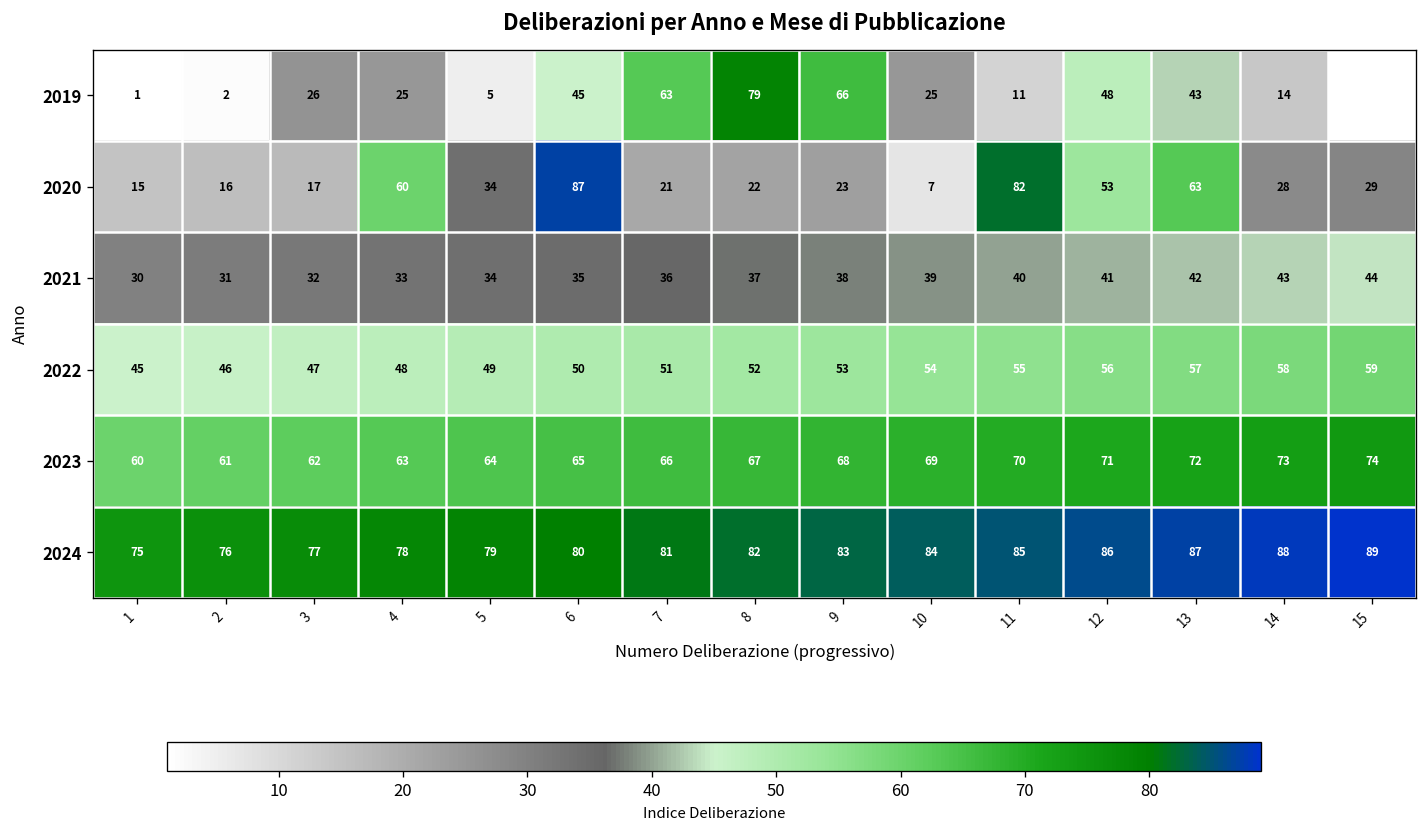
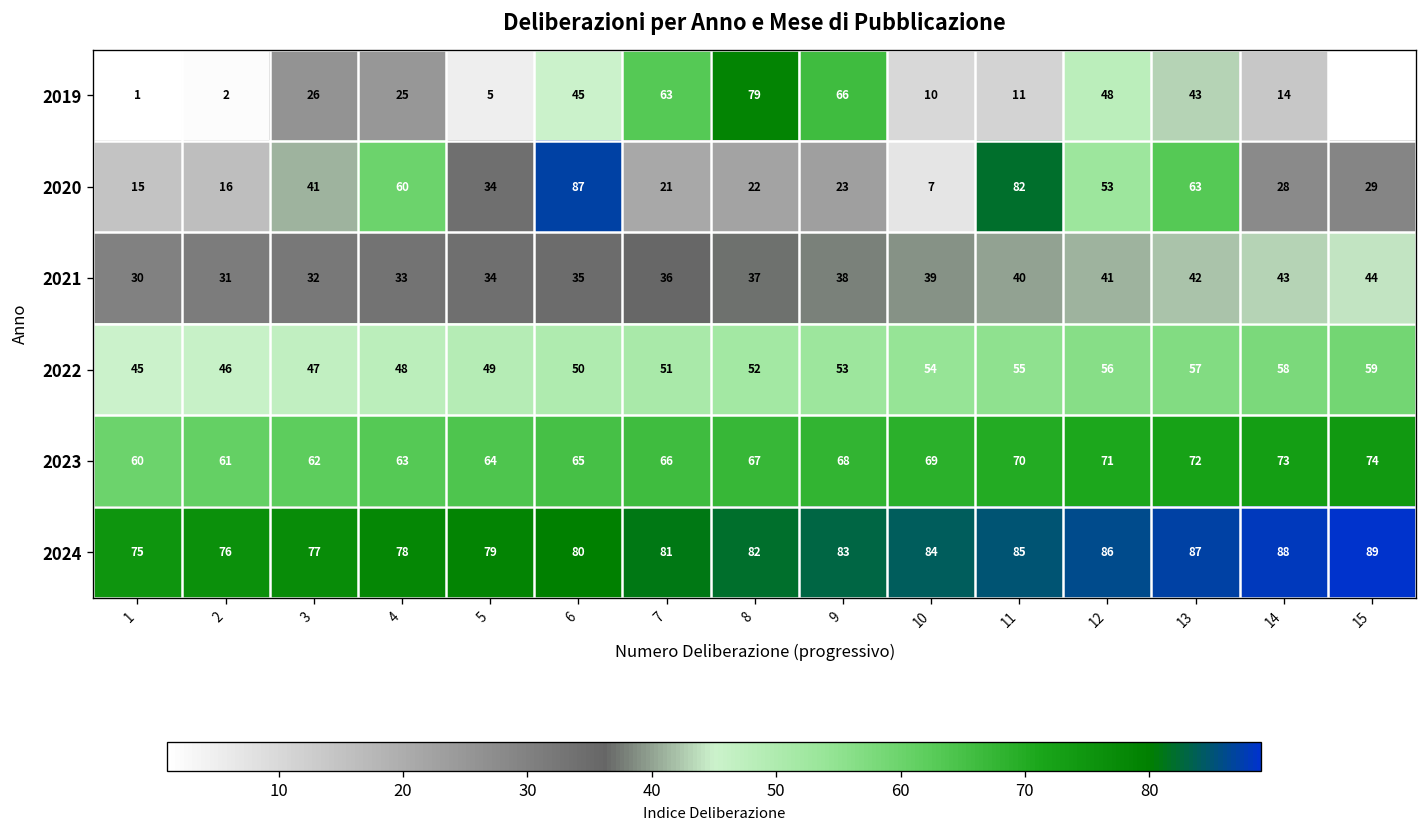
2019, 10: 25 -> 10
2020, 3: 17 -> 41
